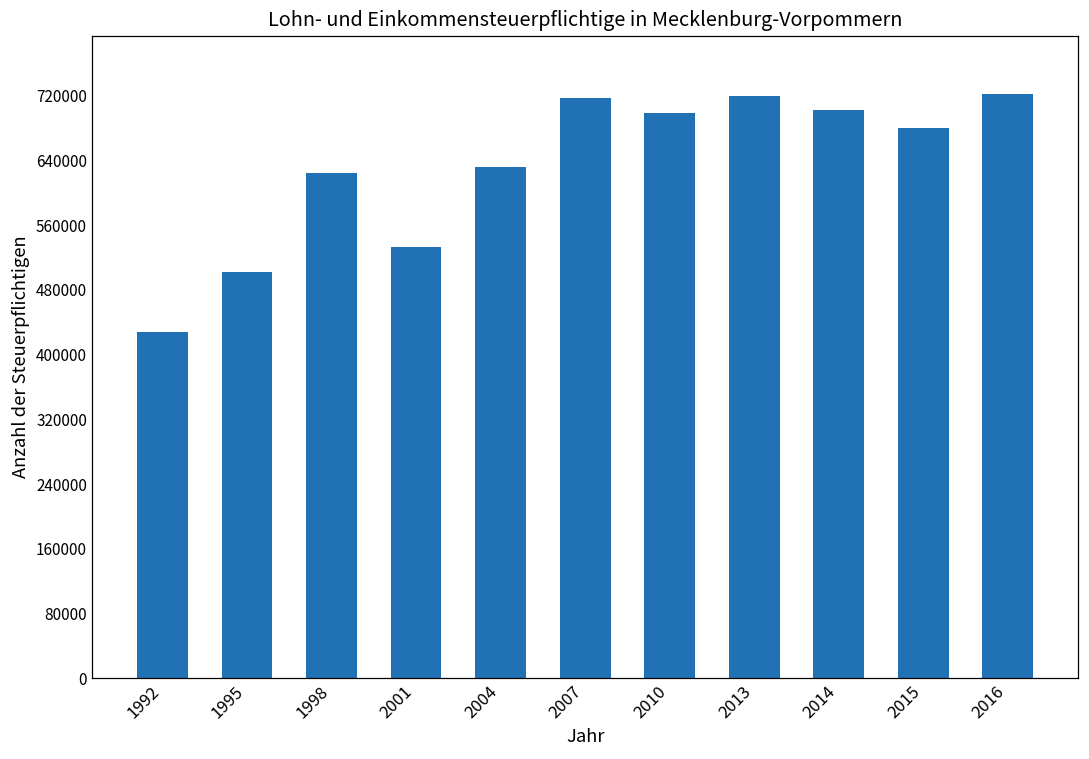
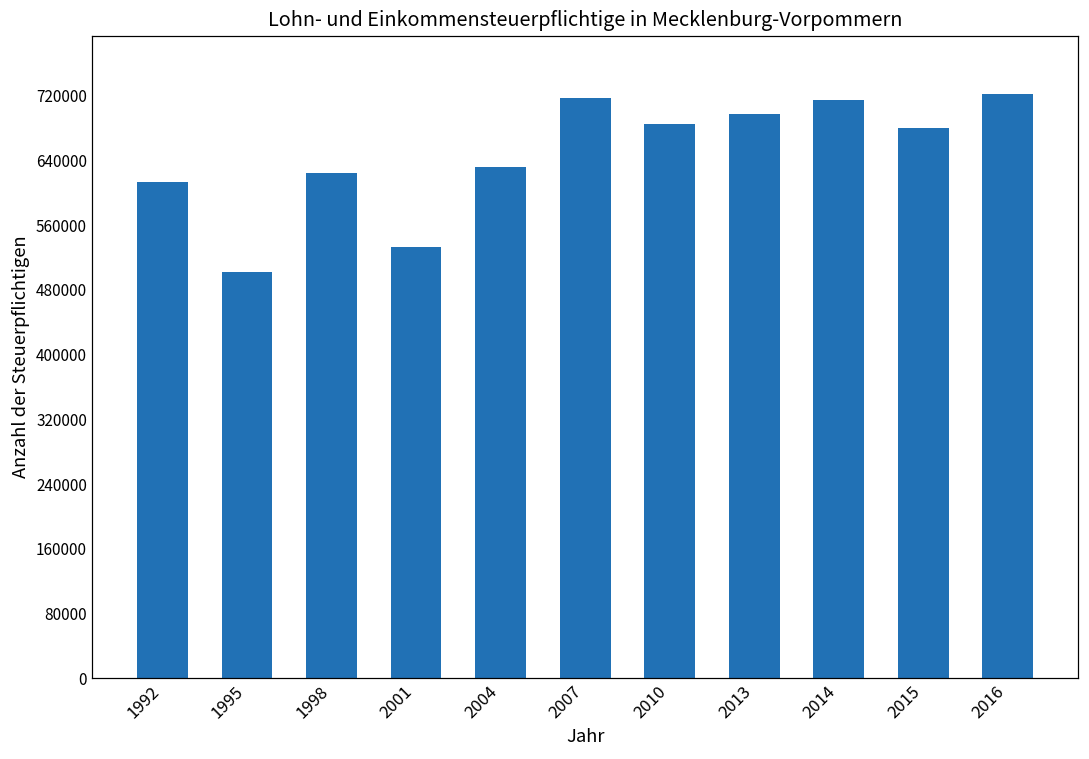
1992: 430000 -> 610000
2010: 700000 -> 690000
2013: 720000 -> 700000
2014: 700000 -> 720000
